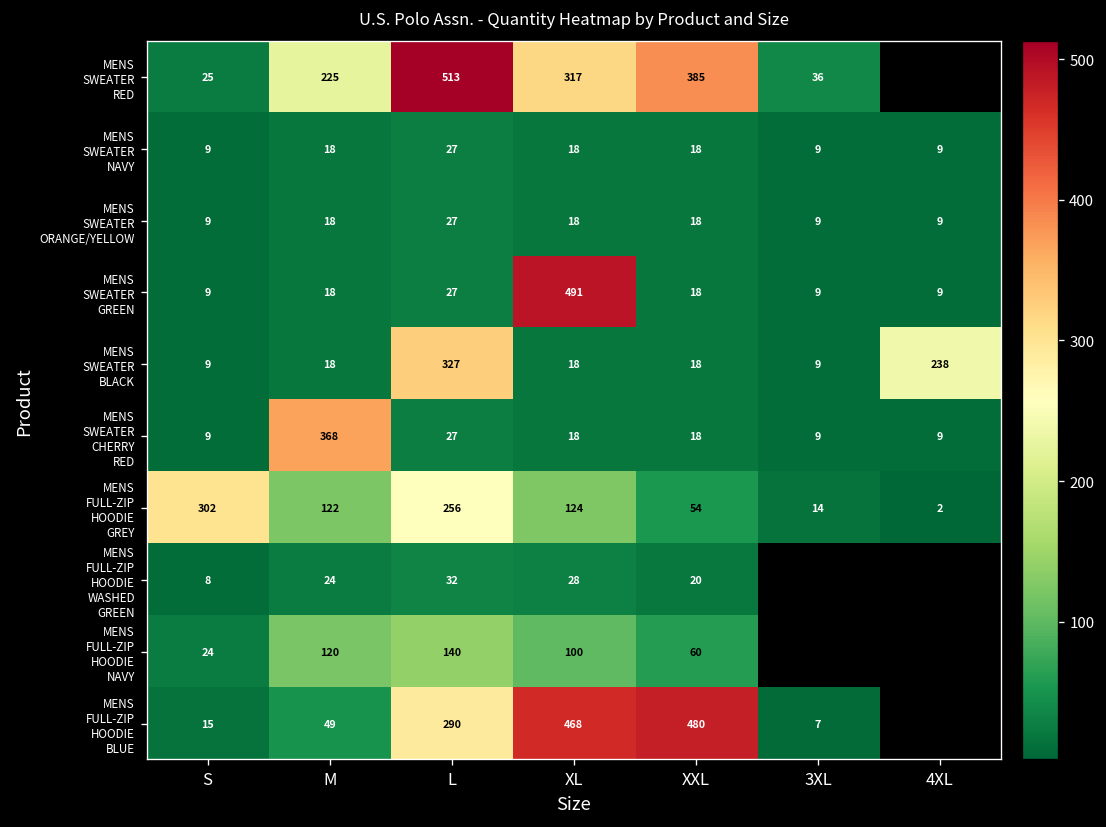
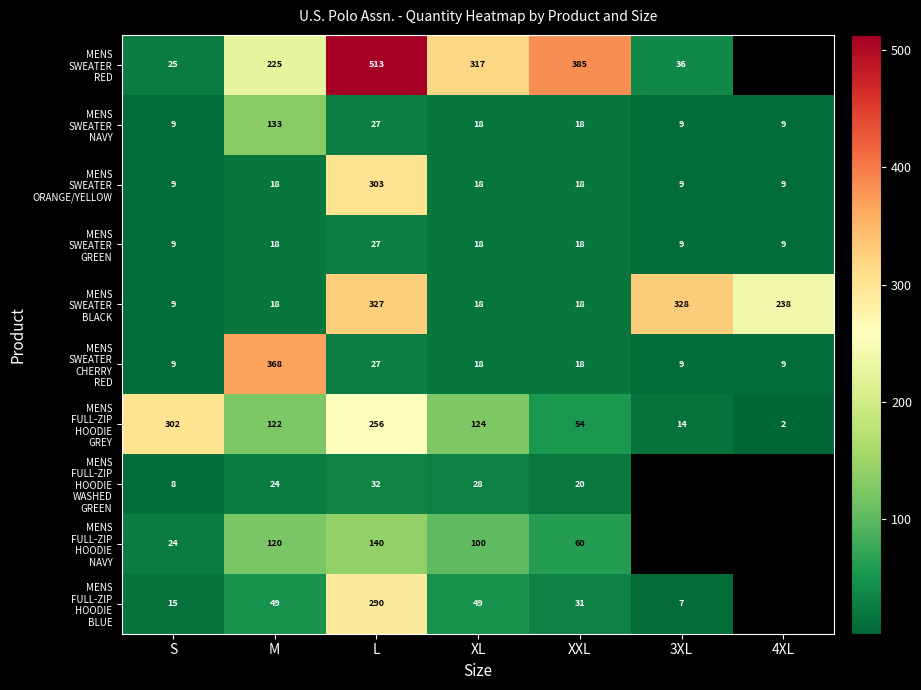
MENS SWEATER NAVY, M: 18 -> 133
MENS SWEATER ORANGE/YELLOW, L: 27 -> 303
MENS SWEATER GREEN, XL: 491 -> 18
MENS SWEATER BLACK, 3XL: 9 -> 328
MENS FULL-ZIP HOODIE BLUE, XL: 468 -> 49
MENS FULL-ZIP HOODIE BLUE, XXL: 480 -> 31
